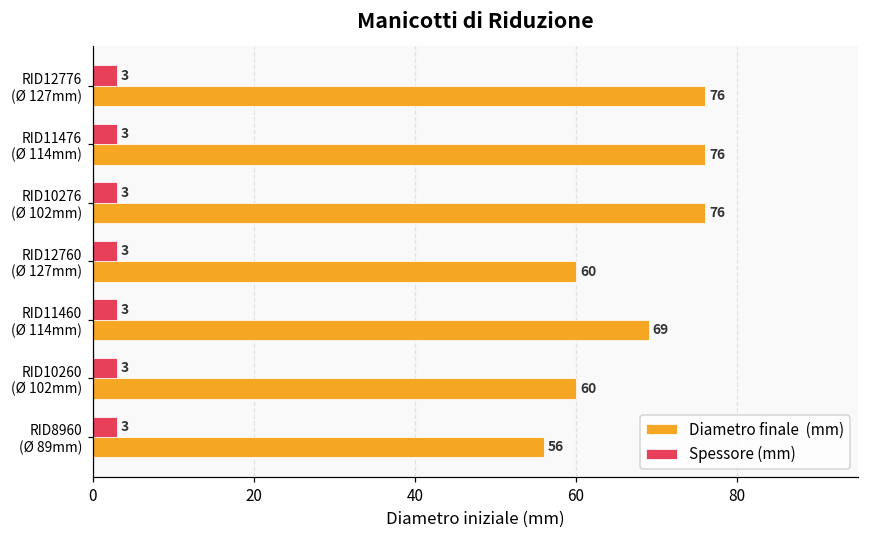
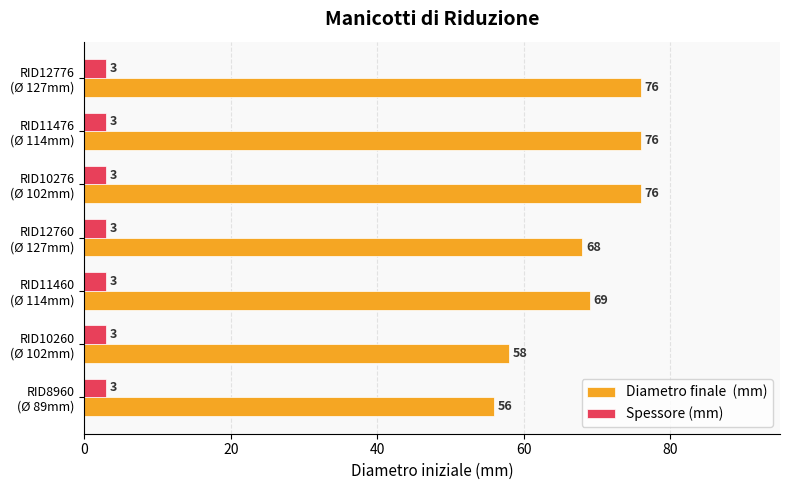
Diametro finale (mm), RID12760 (Ø 127mm): 60 -> 68
Diametro finale (mm), RID10260 (Ø 102mm): 60 -> 58
